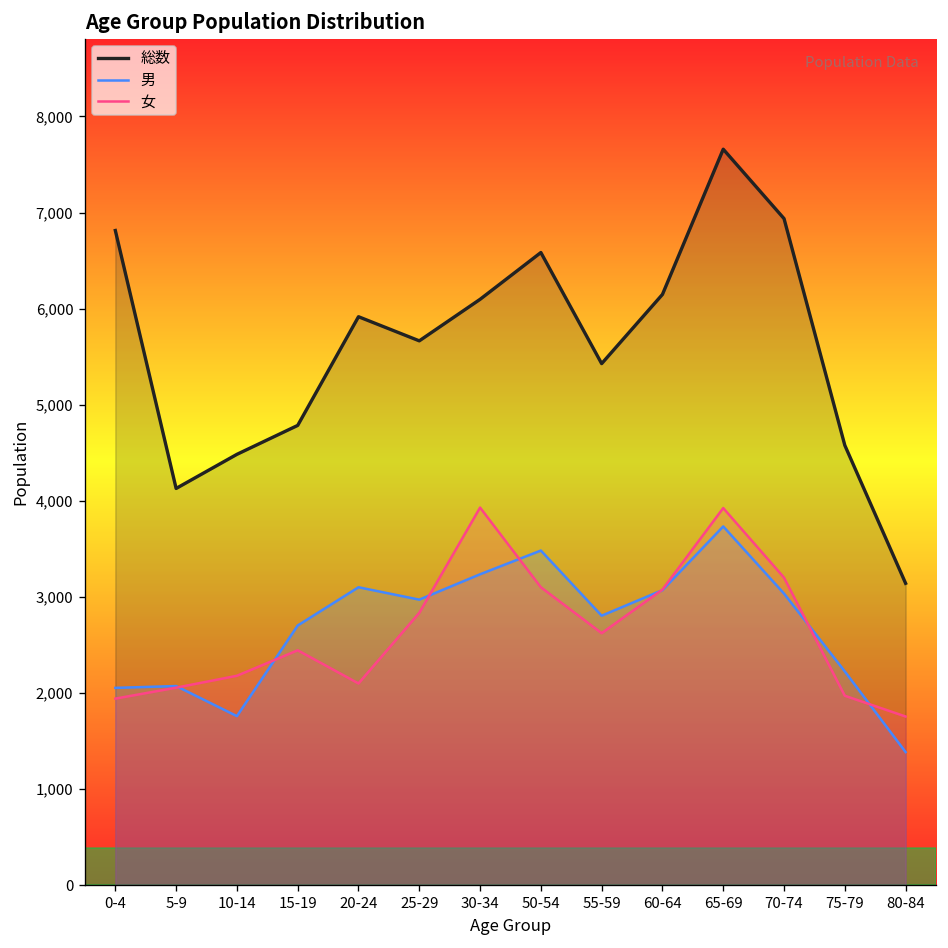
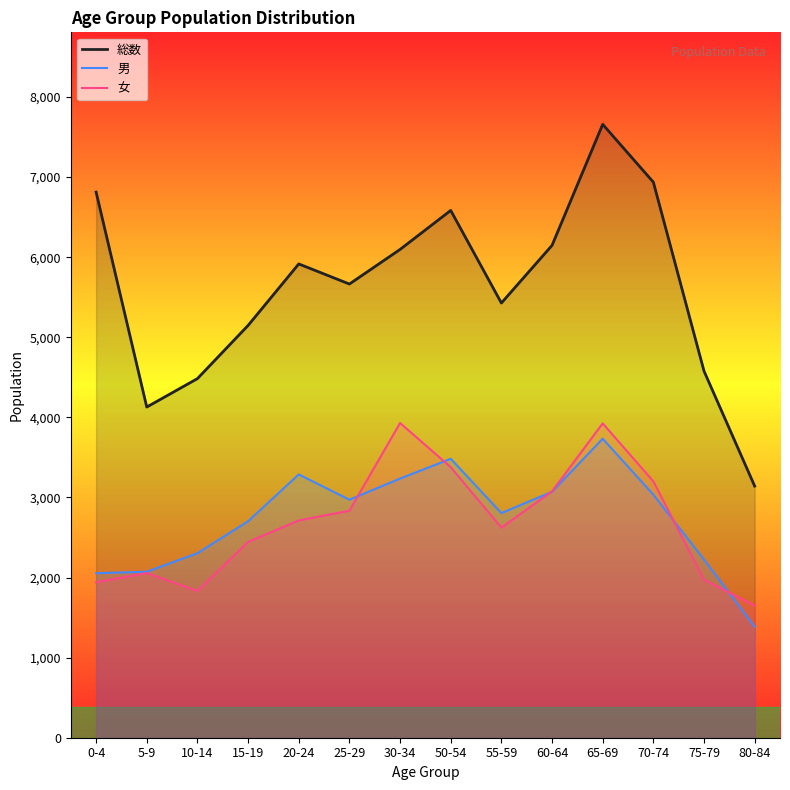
男, 10-14: 1,800 -> 2,300
女, 10-14: 2,200 -> 1,800
総数, 15-19: 4,800 -> 5,100
男, 20-24: 3,100 -> 3,300
女, 20-24: 2,100 -> 2,700
女, 50-54: 3,100 -> 3,400
女, 80-84: 1,800 -> 1,700
